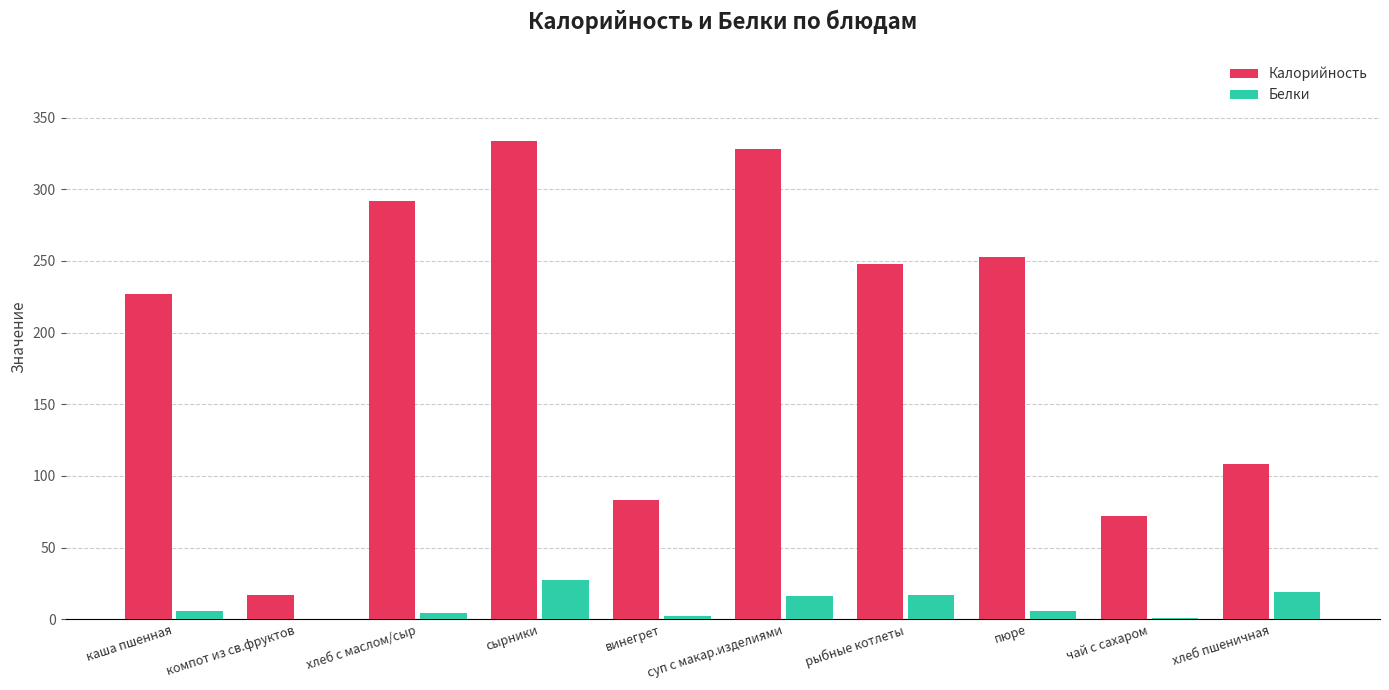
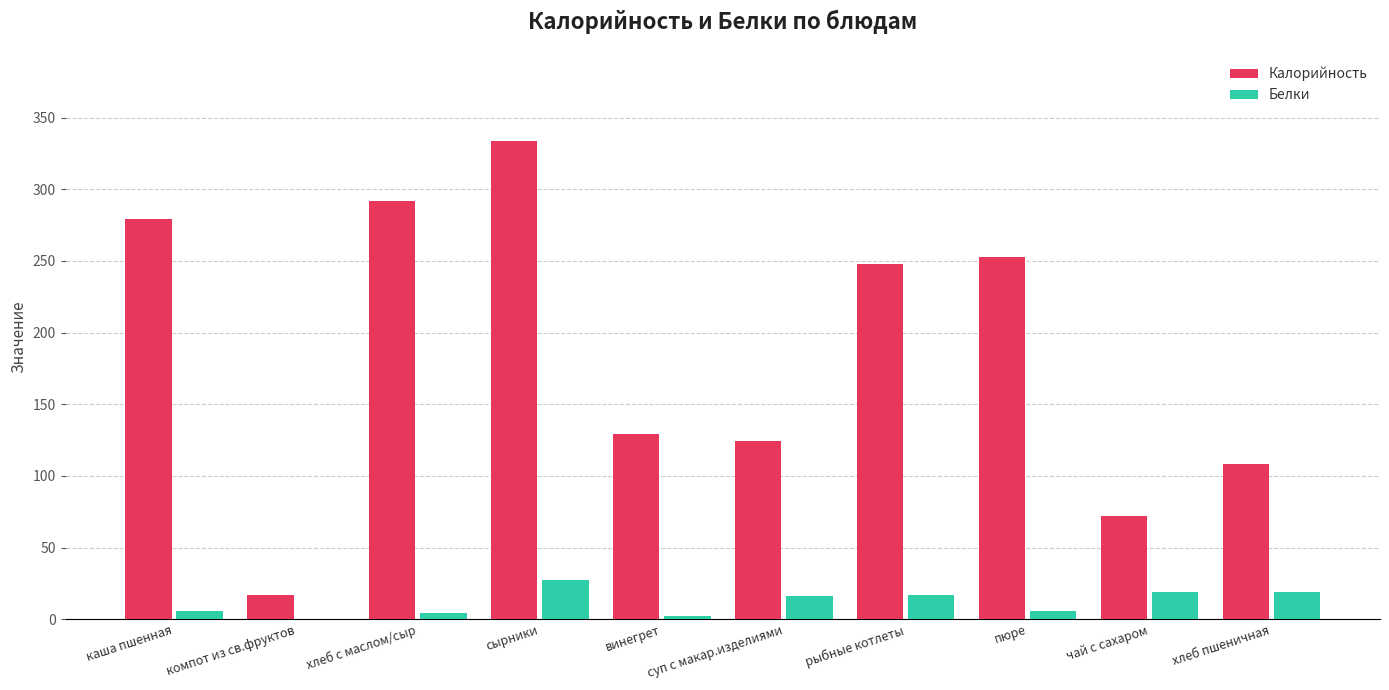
Калорийность, каша пшенная: 227 -> 279
Калорийность, винегрет: 83 -> 129
Калорийность, суп с макар.изделиями: 328 -> 124
Белки, чай с сахаром: 1 -> 19
